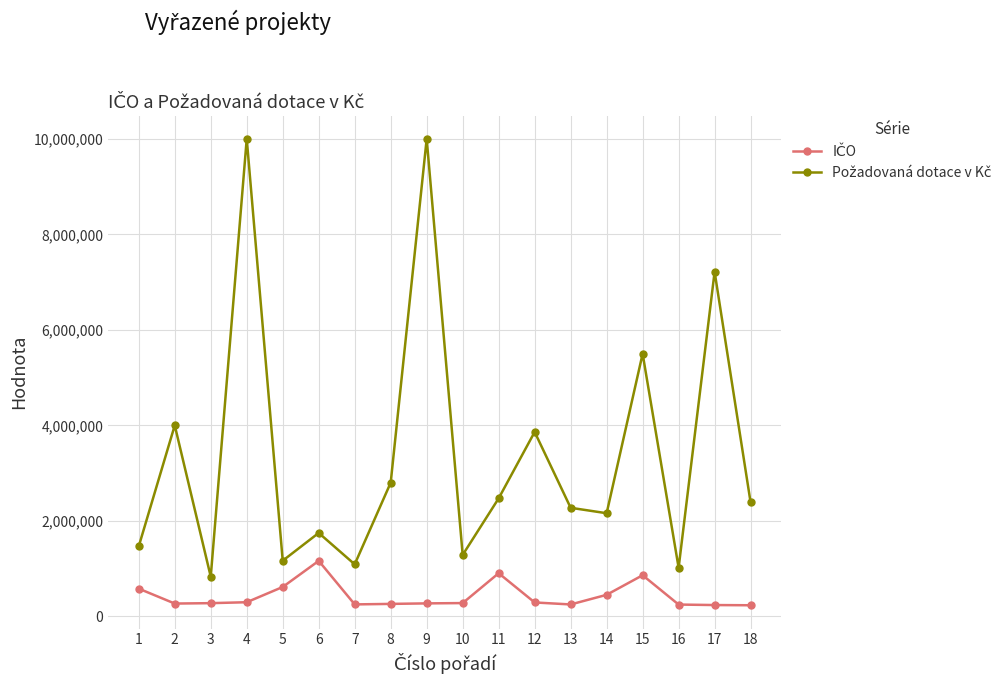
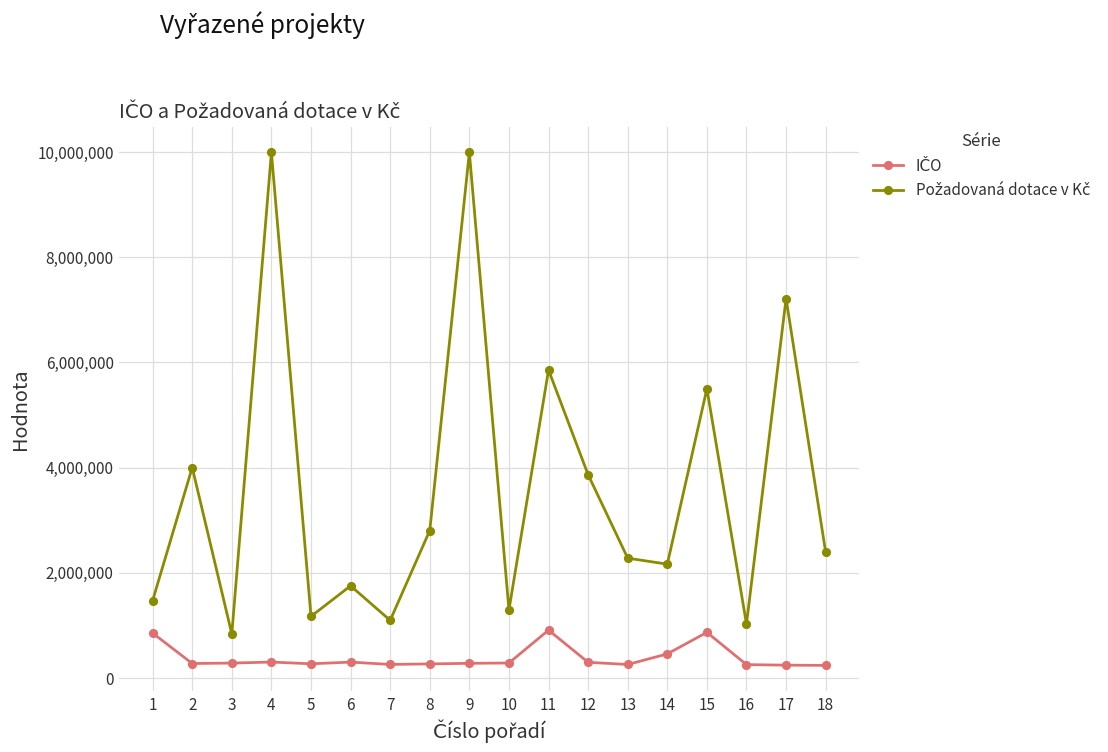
IČO, 1: 600,000 -> 800,000
IČO, 5: 600,000 -> 300,000
IČO, 6: 1,200,000 -> 300,000
Požadovaná dotace v Kč, 11: 2,500,000 -> 5,900,000
